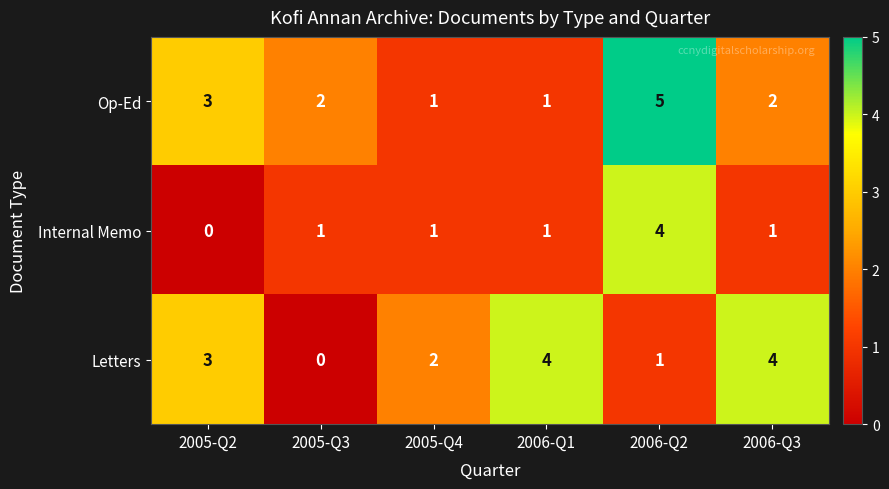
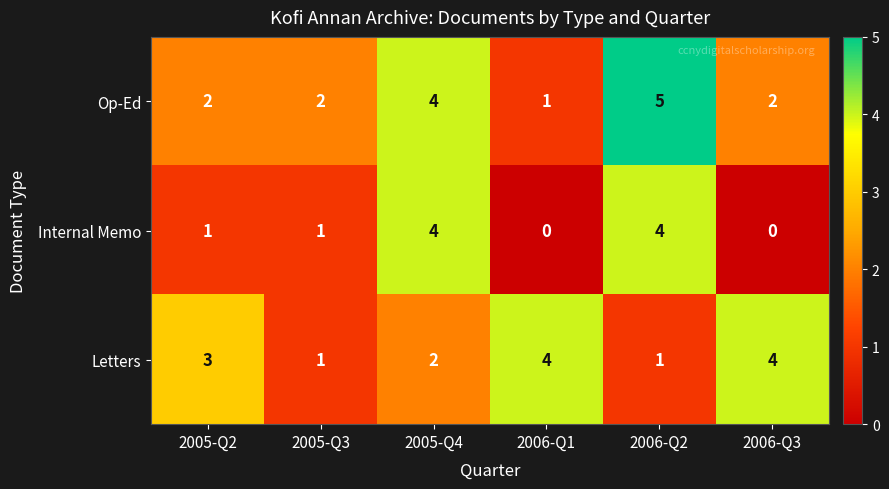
Op-Ed, 2005-Q2: 3 -> 2
Op-Ed, 2005-Q4: 1 -> 4
Internal Memo, 2005-Q2: 0 -> 1
Internal Memo, 2005-Q4: 1 -> 4
Internal Memo, 2006-Q1: 1 -> 0
Internal Memo, 2006-Q3: 1 -> 0
Letters, 2005-Q3: 0 -> 1
